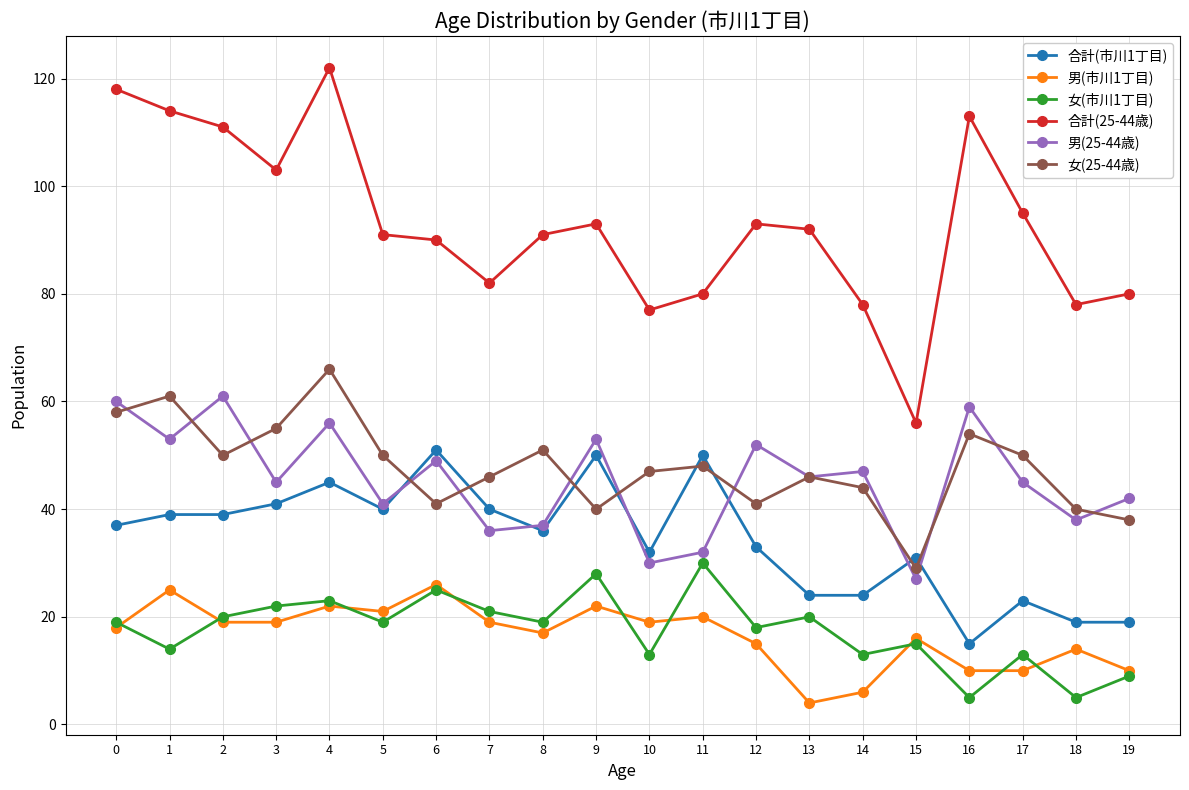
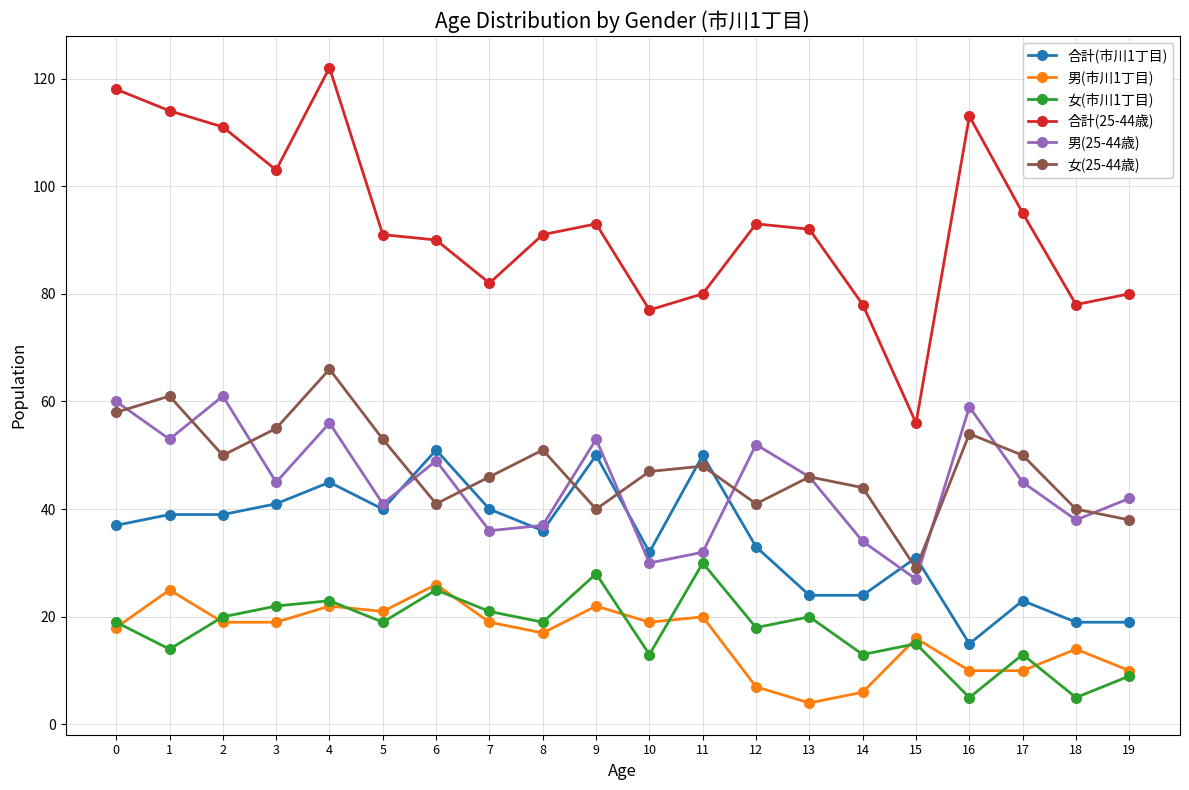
女(25-44歳), 5: 50 -> 53
男(市川1丁目), 12: 15 -> 7
男(25-44歳), 14: 47 -> 34
